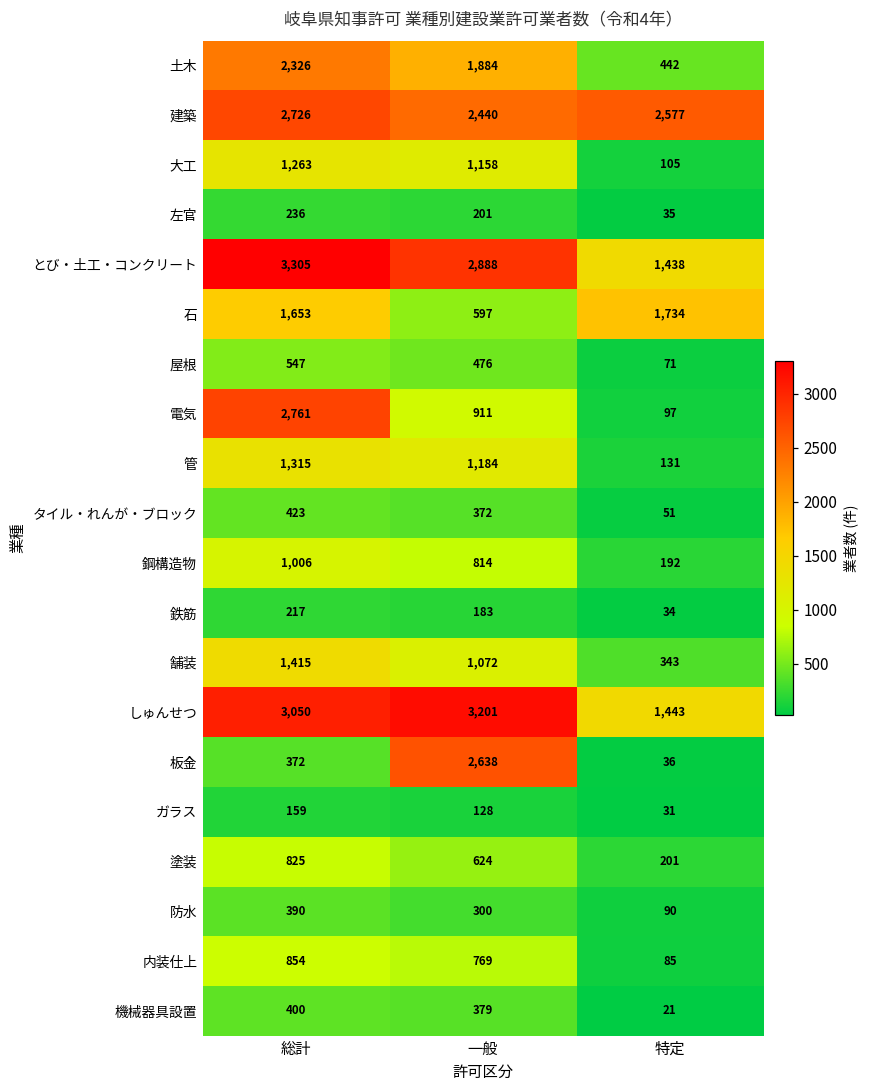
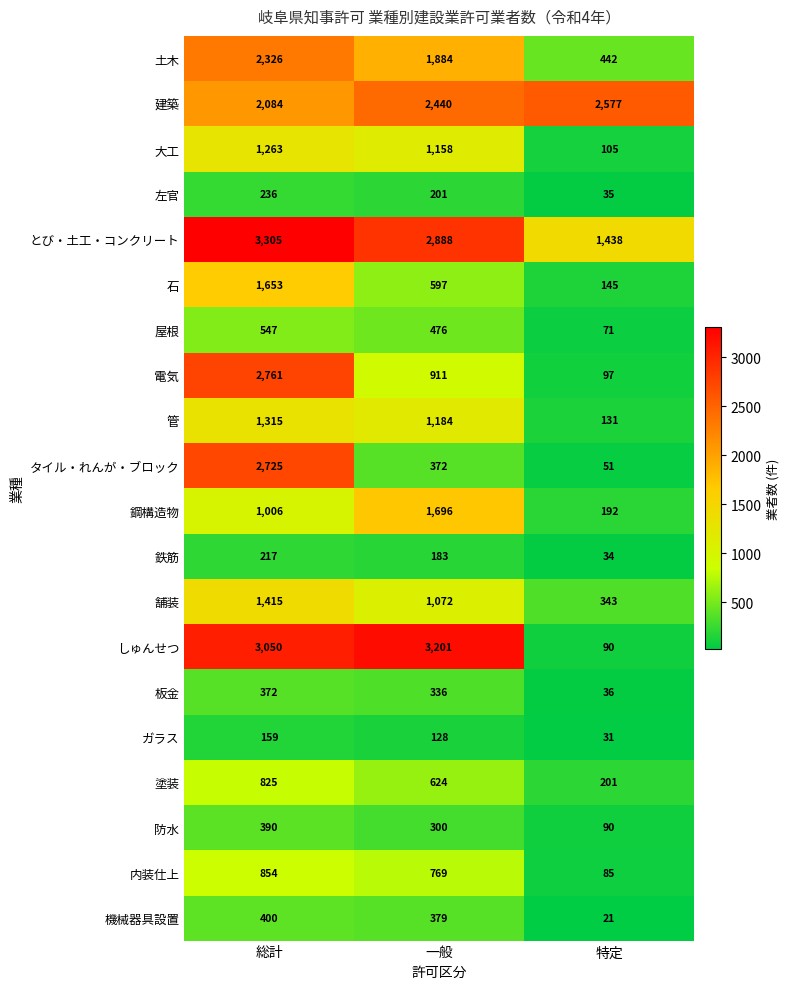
建築, 総計: 2,726 -> 2,084
石, 特定: 1,734 -> 145
タイル・れんが・ブロック, 総計: 423 -> 2,725
鋼構造物, 一般: 814 -> 1,696
しゅんせつ, 特定: 1,443 -> 90
板金, 一般: 2,638 -> 336
